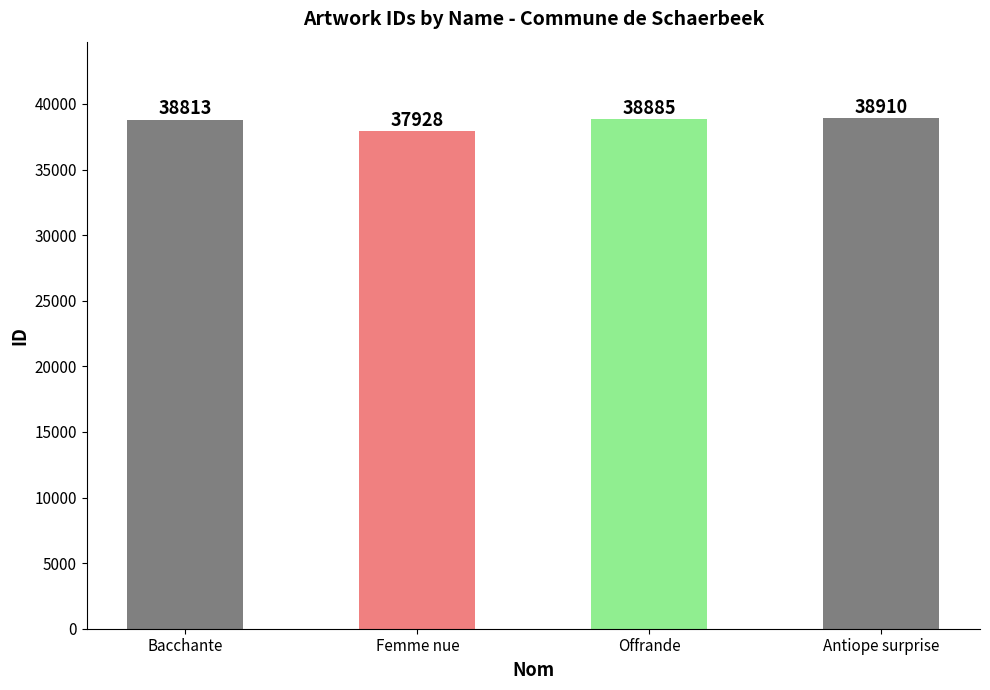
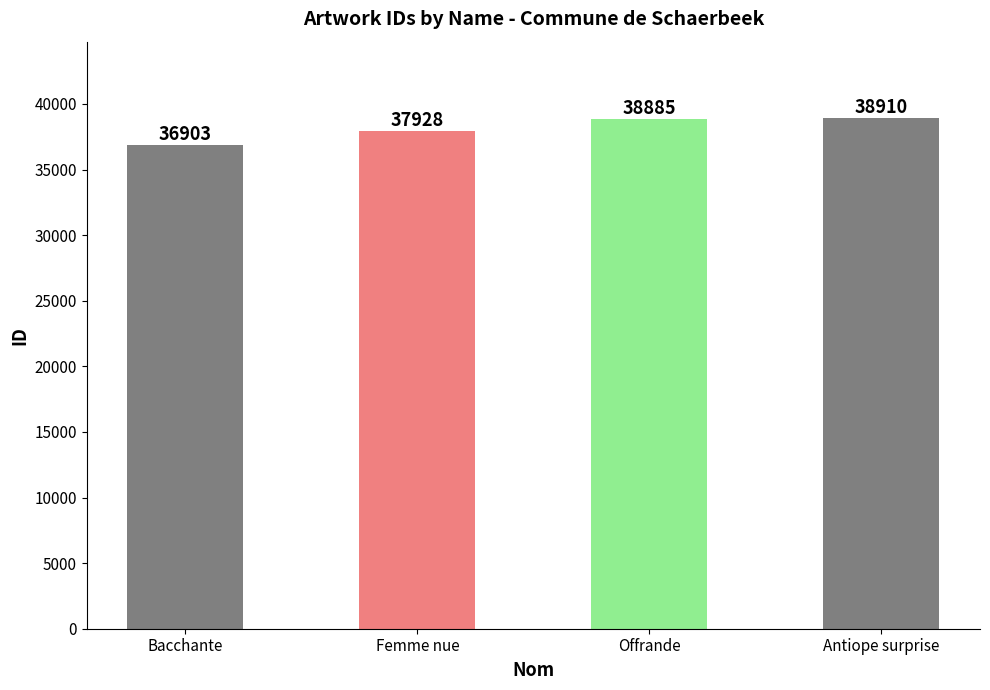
Bacchante: 38813 -> 36903
